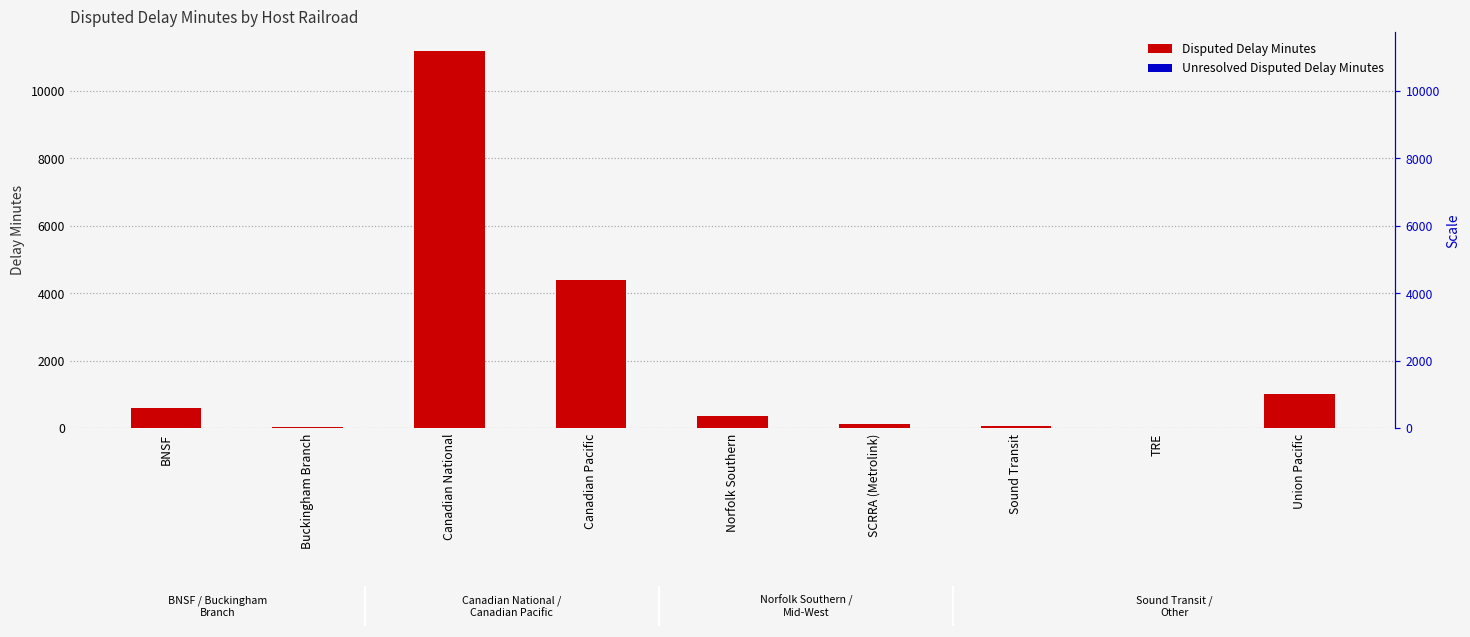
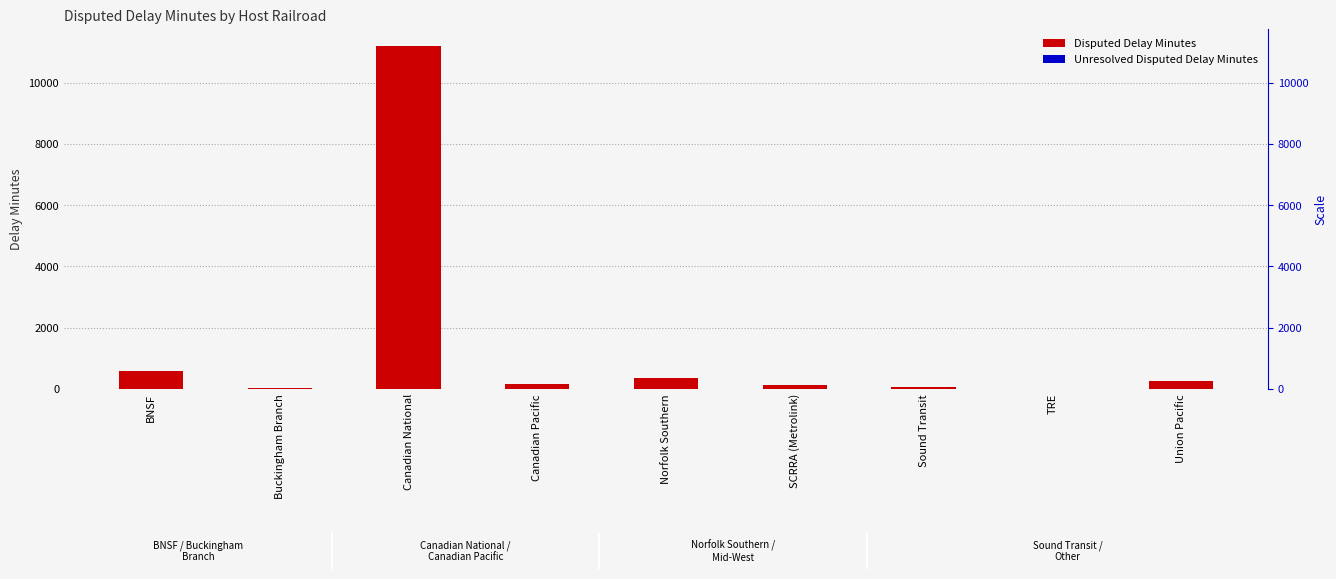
Disputed Delay Minutes, Canadian Pacific: 4400 -> 200
Disputed Delay Minutes, Union Pacific: 1000 -> 300
